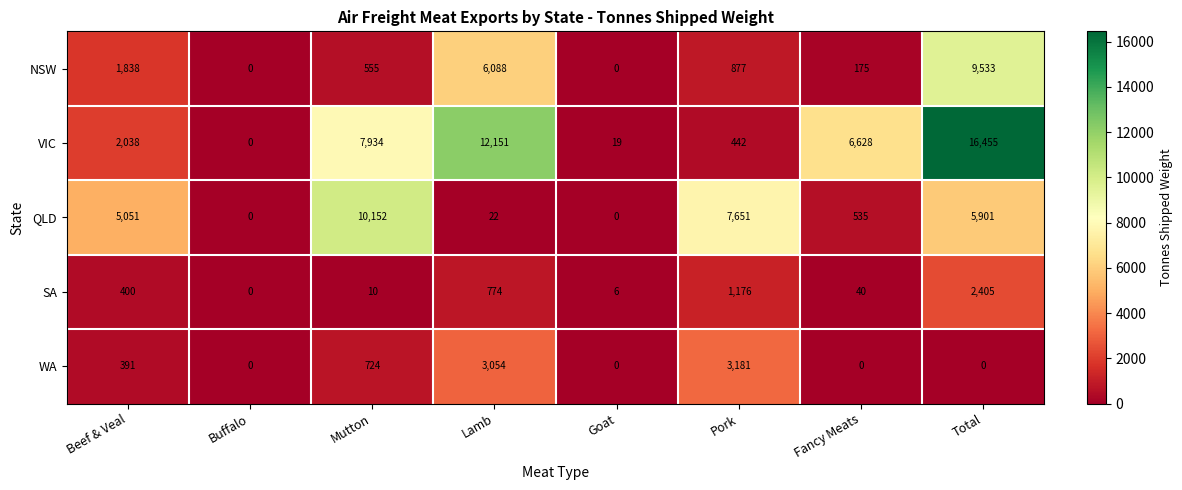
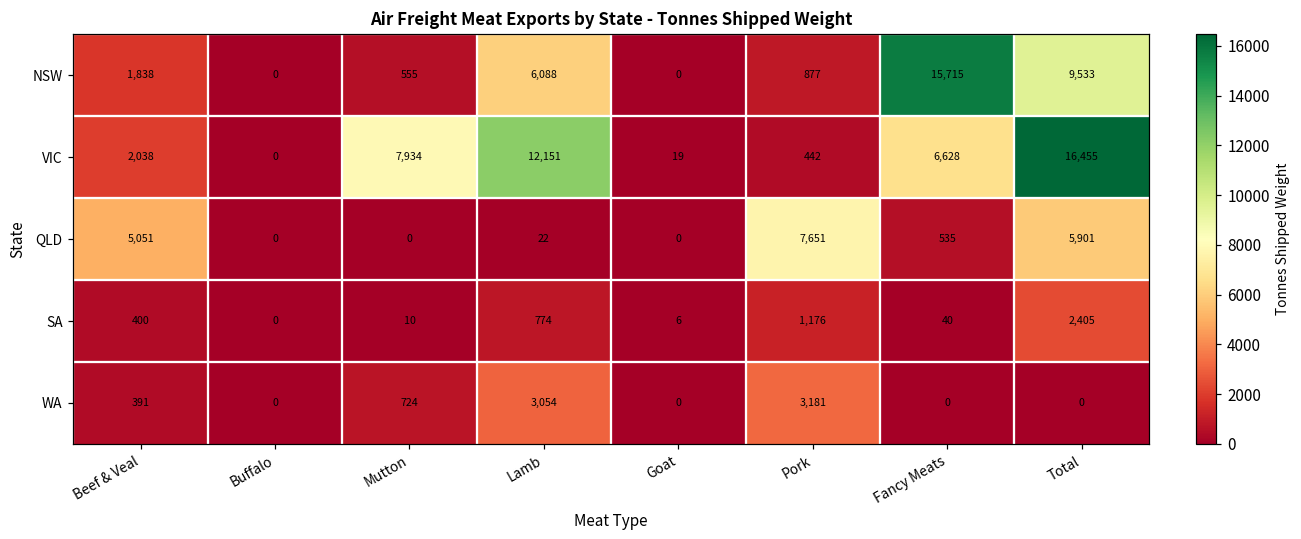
NSW, Fancy Meats: 175 -> 15,715
QLD, Mutton: 10,152 -> 0
